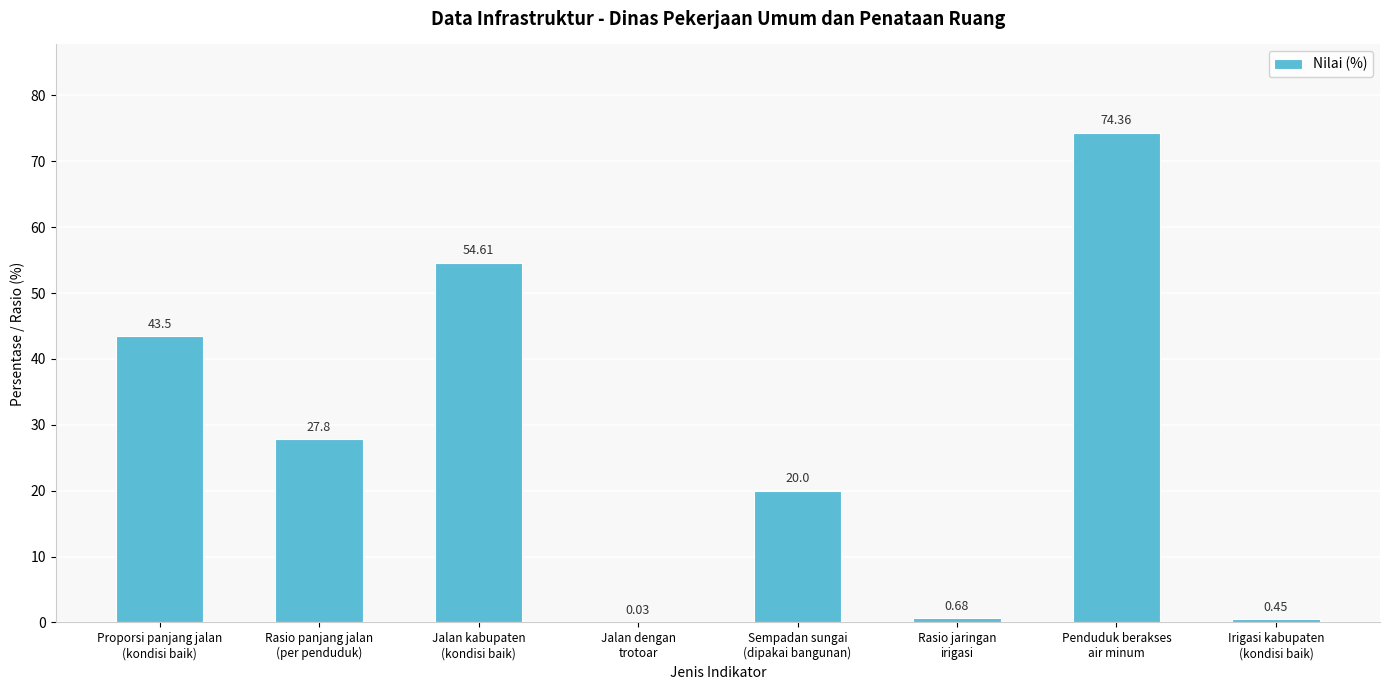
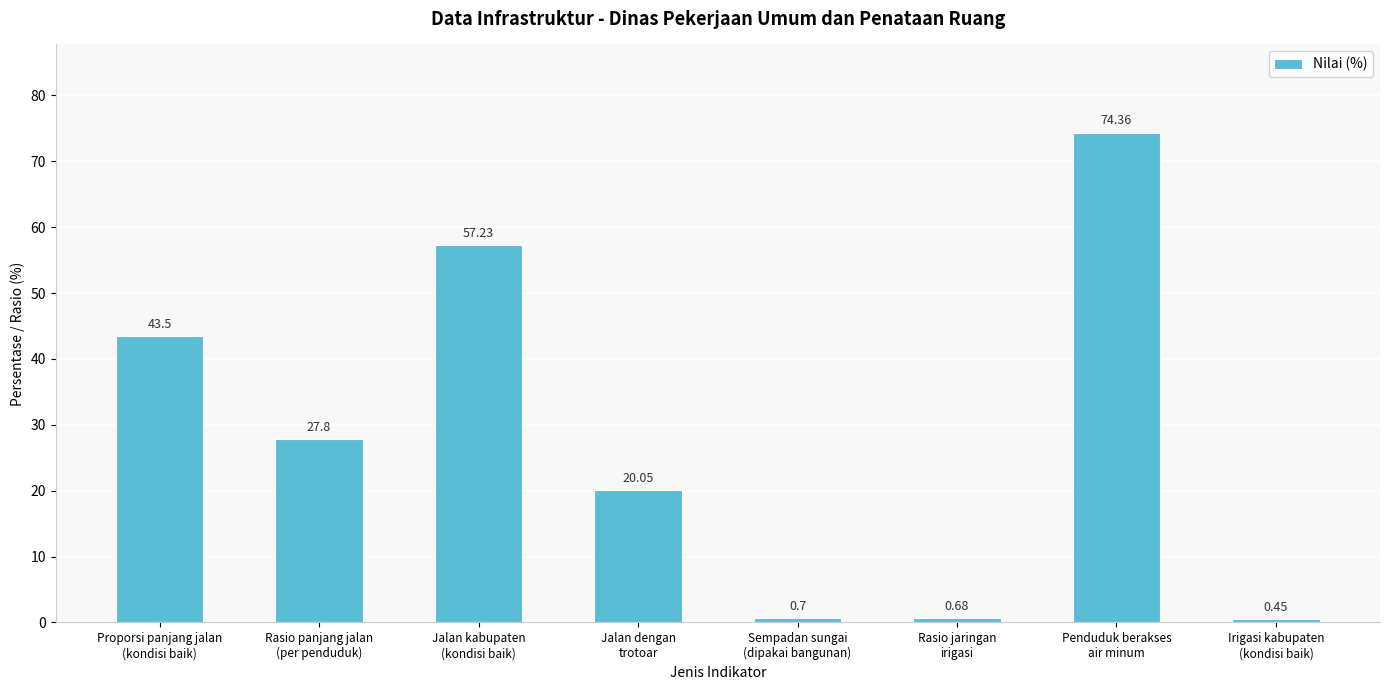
Jalan kabupaten (kondisi baik): 54.61 -> 57.23
Jalan dengan trotoar: 0.03 -> 20.05
Sempadan sungai (dipakai bangunan): 20.0 -> 0.7
